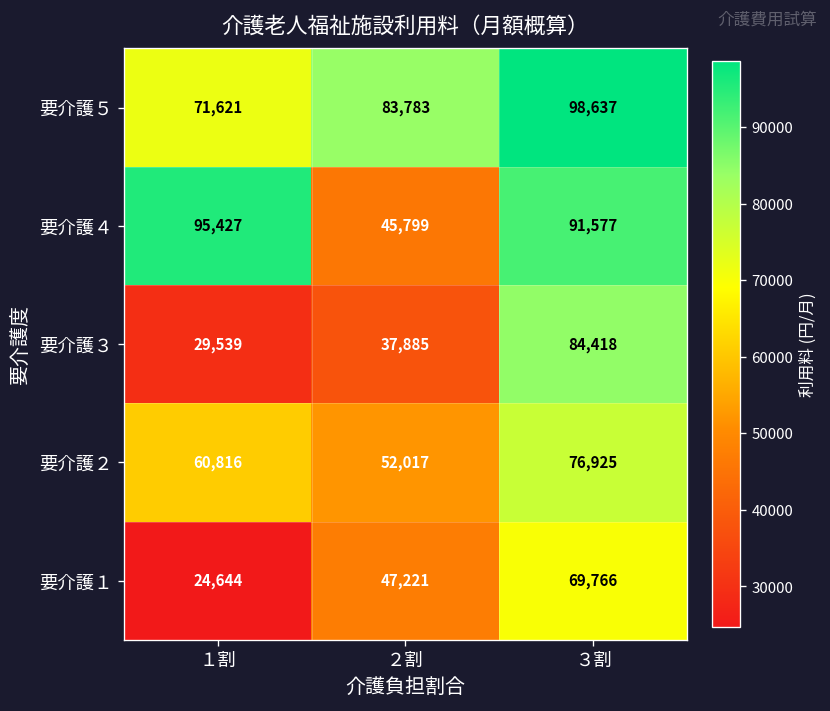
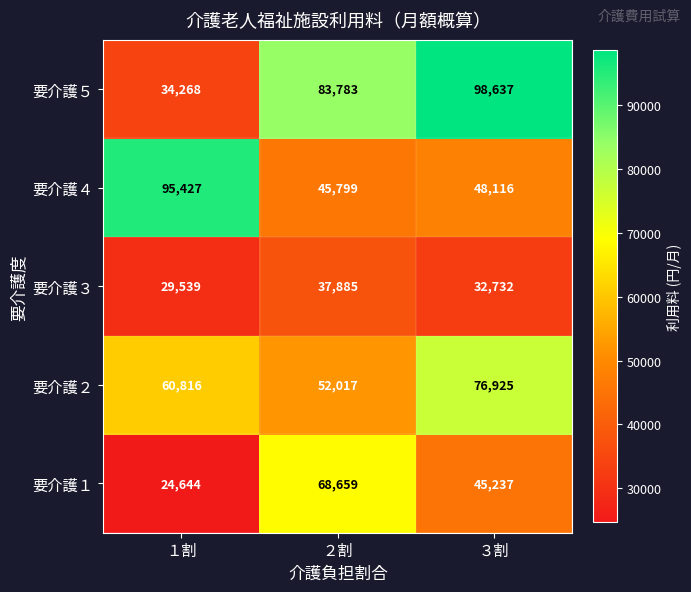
要介護５, １割: 71,621 -> 34,268
要介護４, ３割: 91,577 -> 48,116
要介護３, ３割: 84,418 -> 32,732
要介護１, ２割: 47,221 -> 68,659
要介護１, ３割: 69,766 -> 45,237
